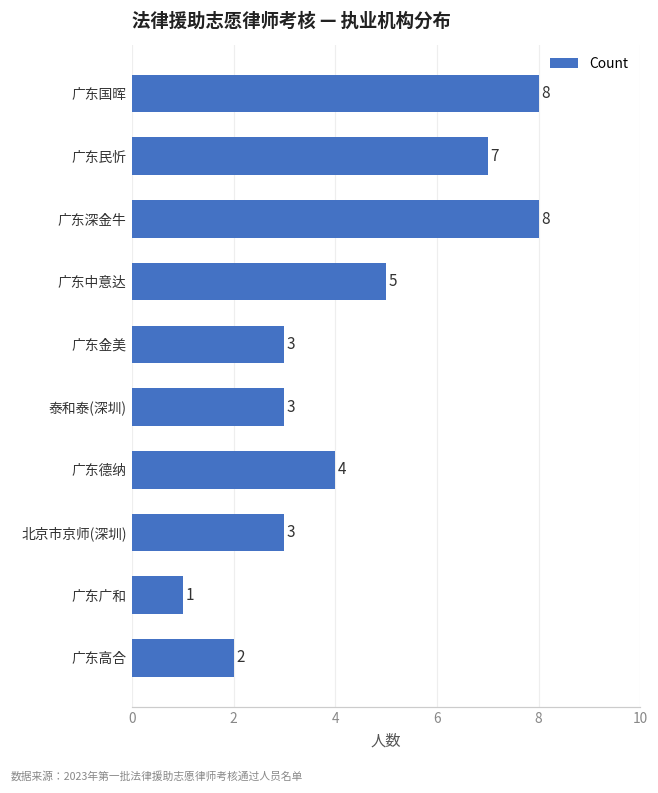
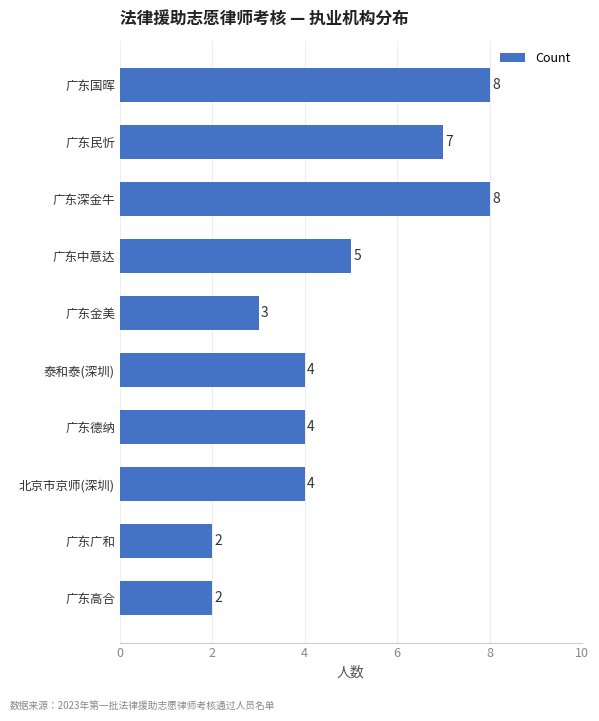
泰和泰(深圳): 3 -> 4
北京市京师(深圳): 3 -> 4
广东广和: 1 -> 2
